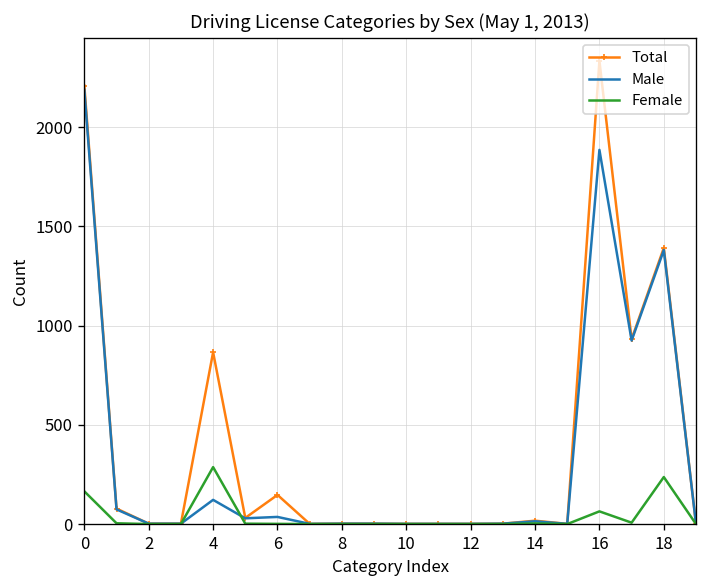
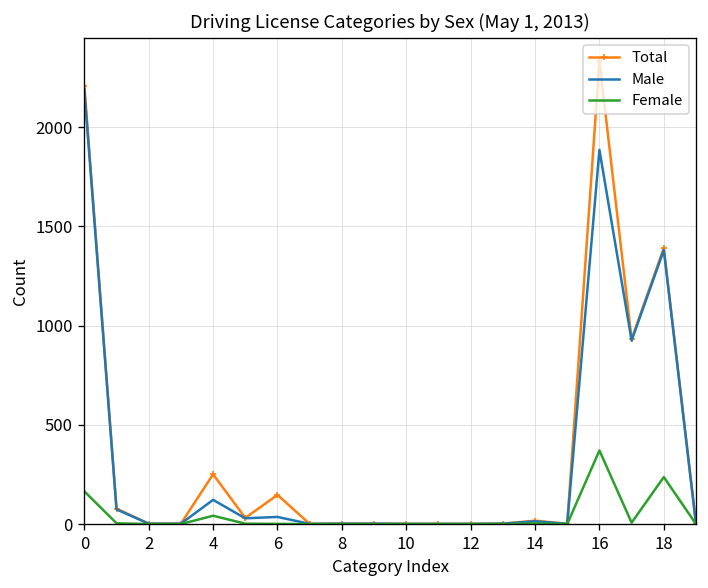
Total, 4: 870 -> 250
Female, 4: 290 -> 40
Female, 16: 60 -> 370
